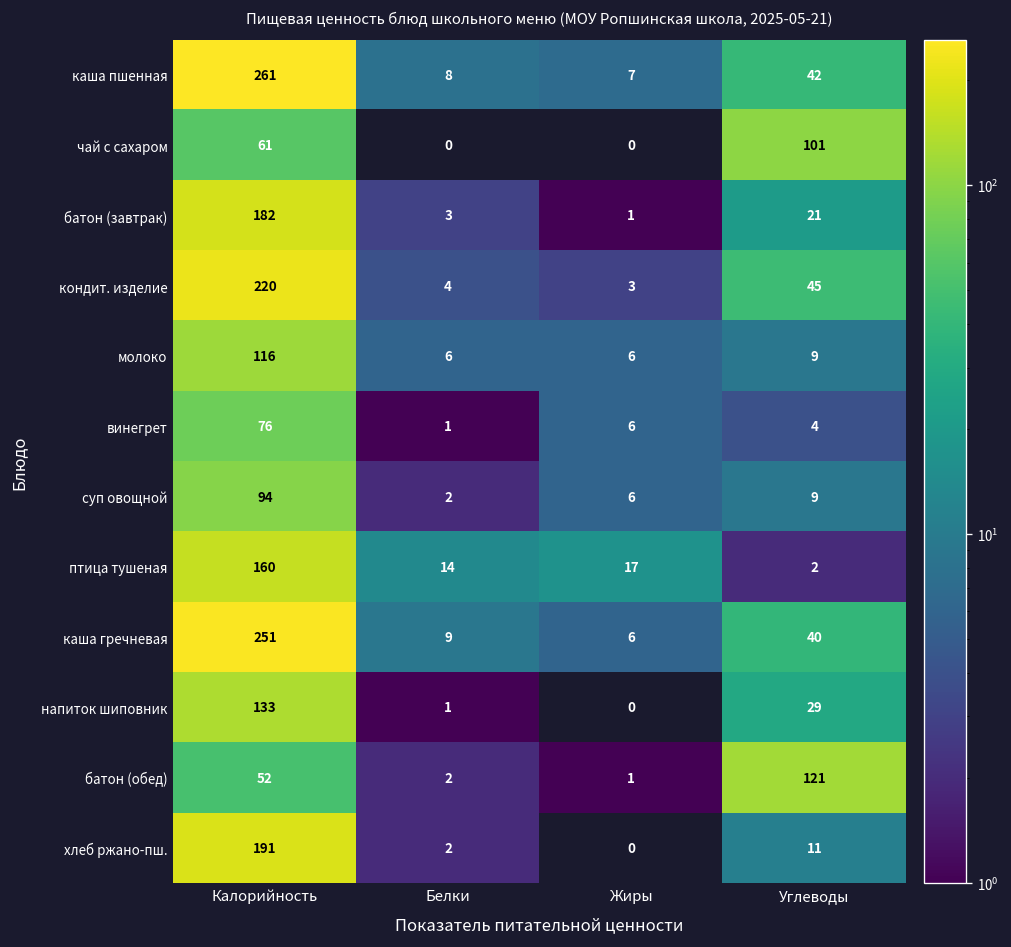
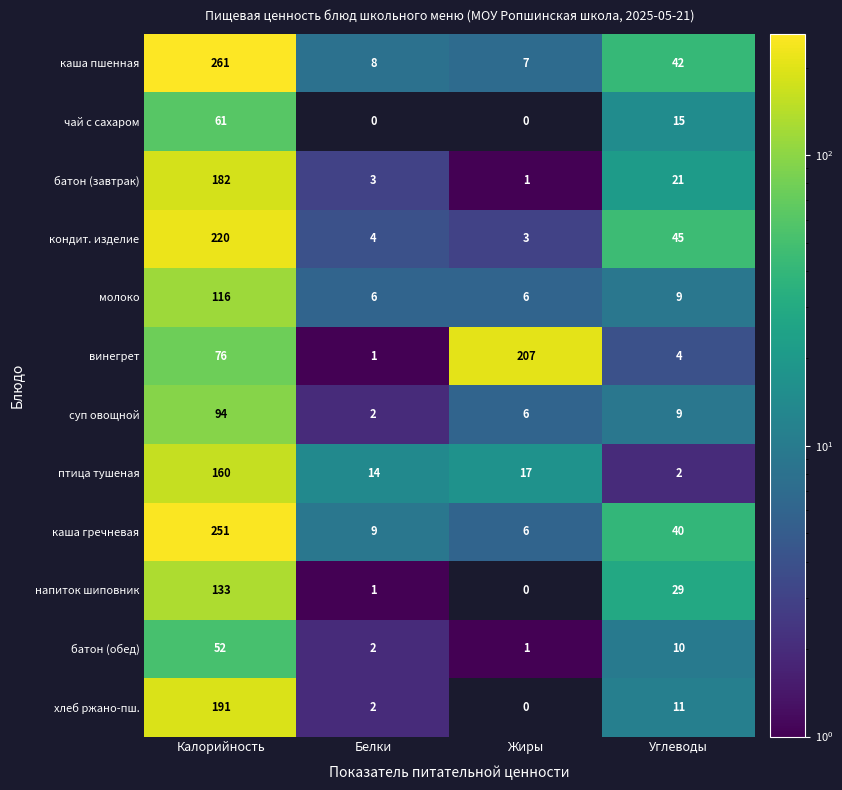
чай с сахаром, Углеводы: 101 -> 15
винегрет, Жиры: 6 -> 207
батон (обед), Углеводы: 121 -> 10
